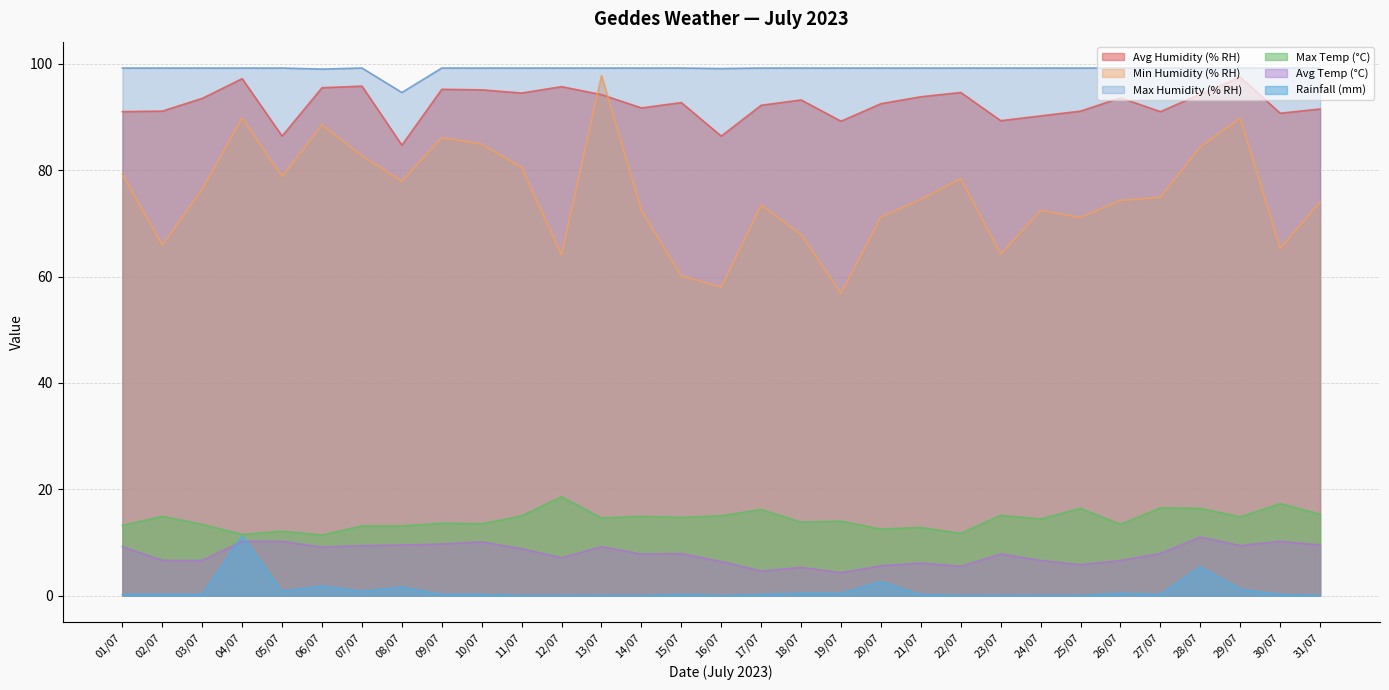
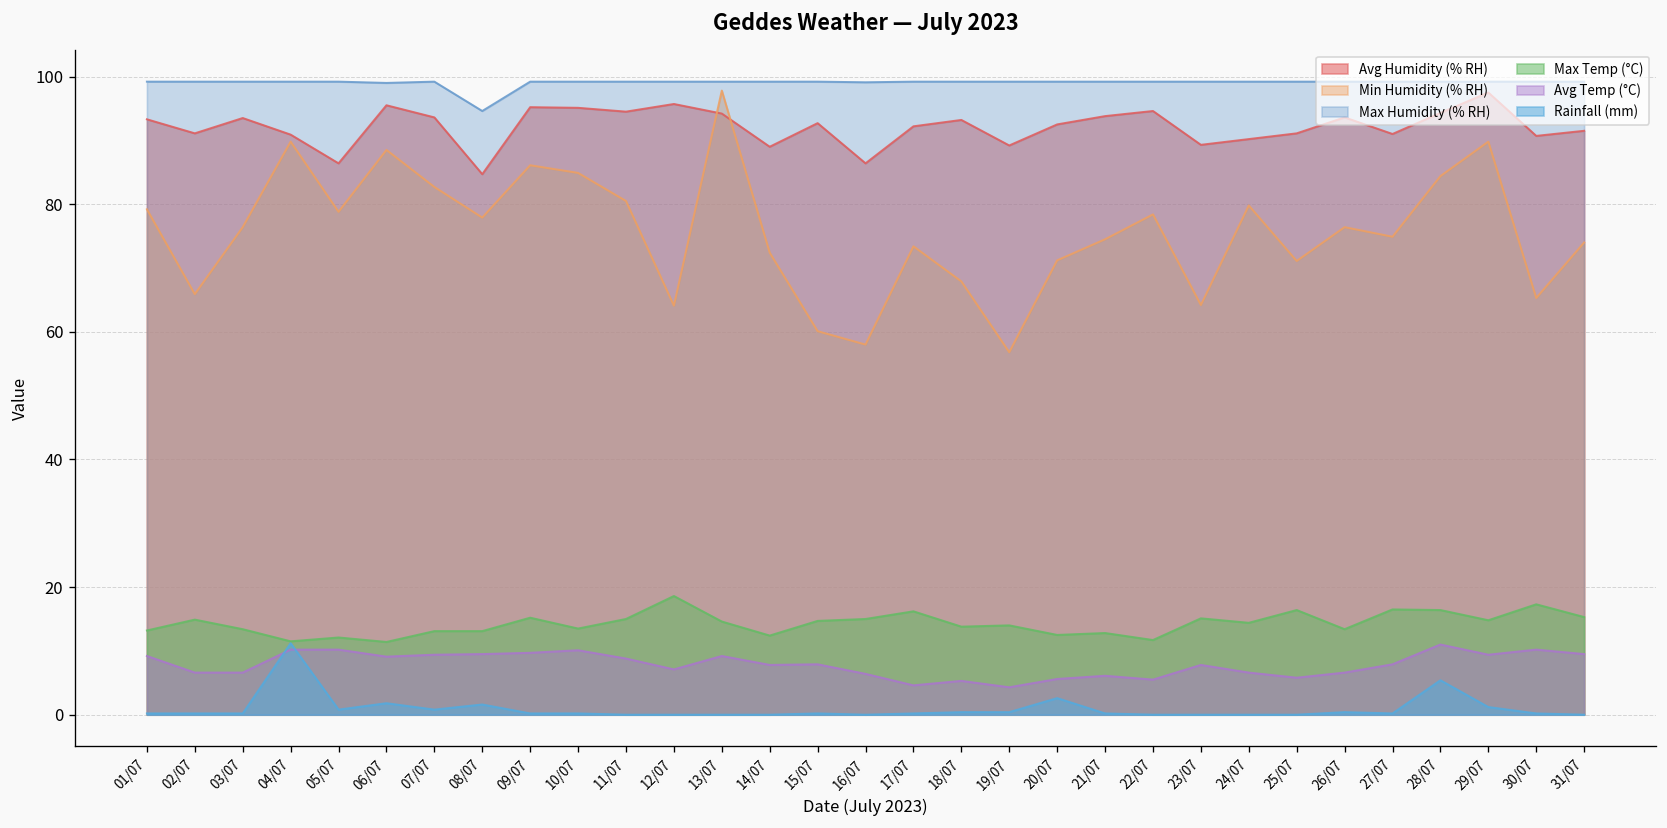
Avg Humidity (% RH), 01/07: 91 -> 93
Avg Humidity (% RH), 04/07: 97 -> 91
Avg Humidity (% RH), 07/07: 96 -> 94
Max Temp (°C), 09/07: 14 -> 15
Avg Humidity (% RH), 14/07: 92 -> 89
Max Temp (°C), 14/07: 15 -> 12
Min Humidity (% RH), 24/07: 72 -> 80
Min Humidity (% RH), 26/07: 74 -> 76
